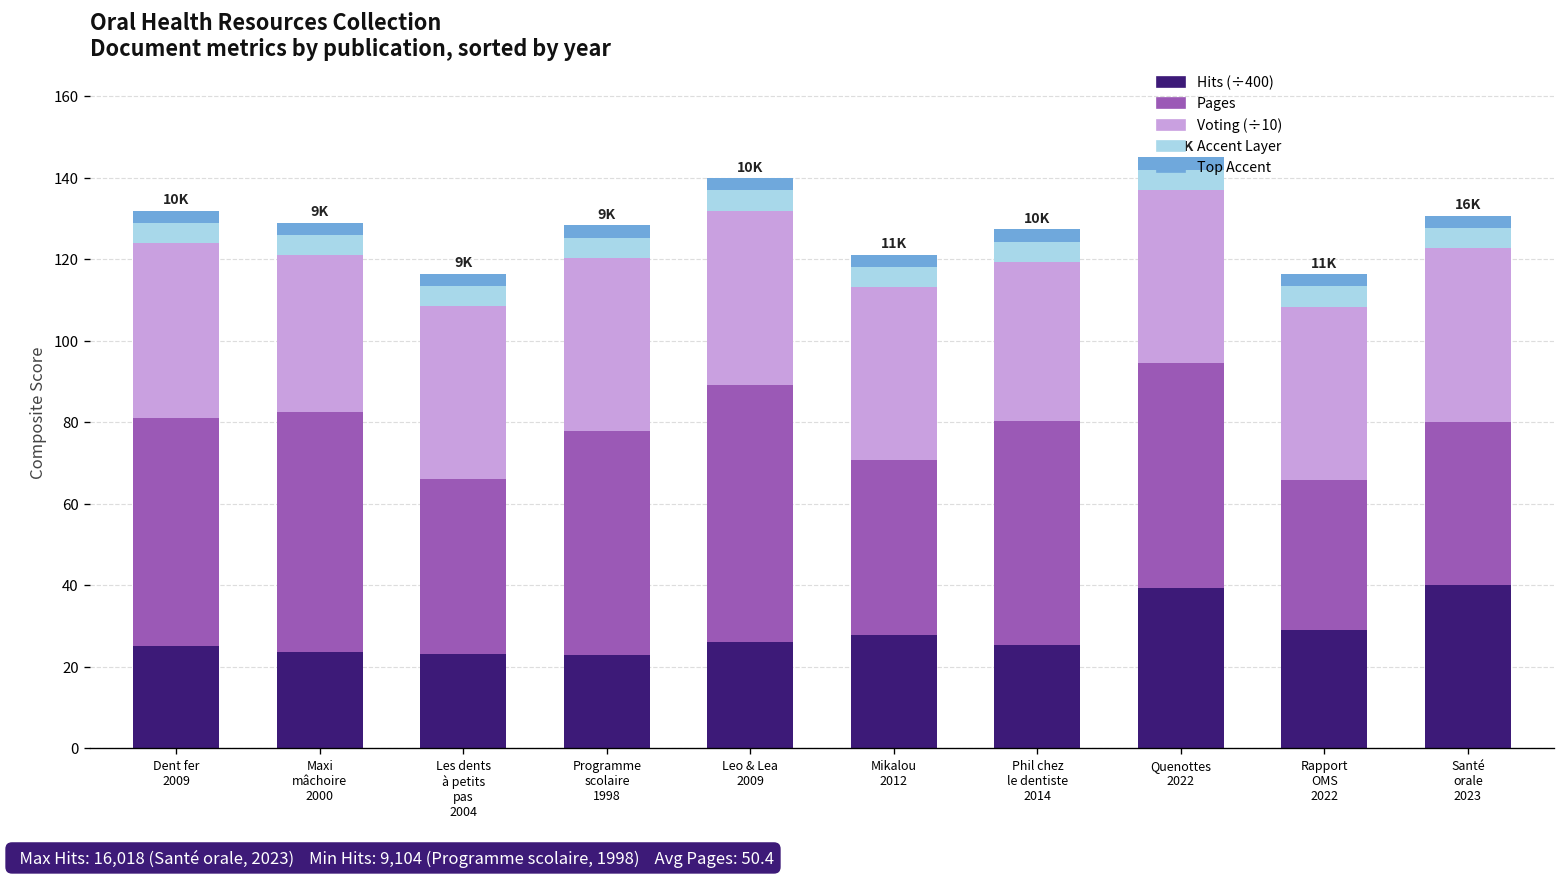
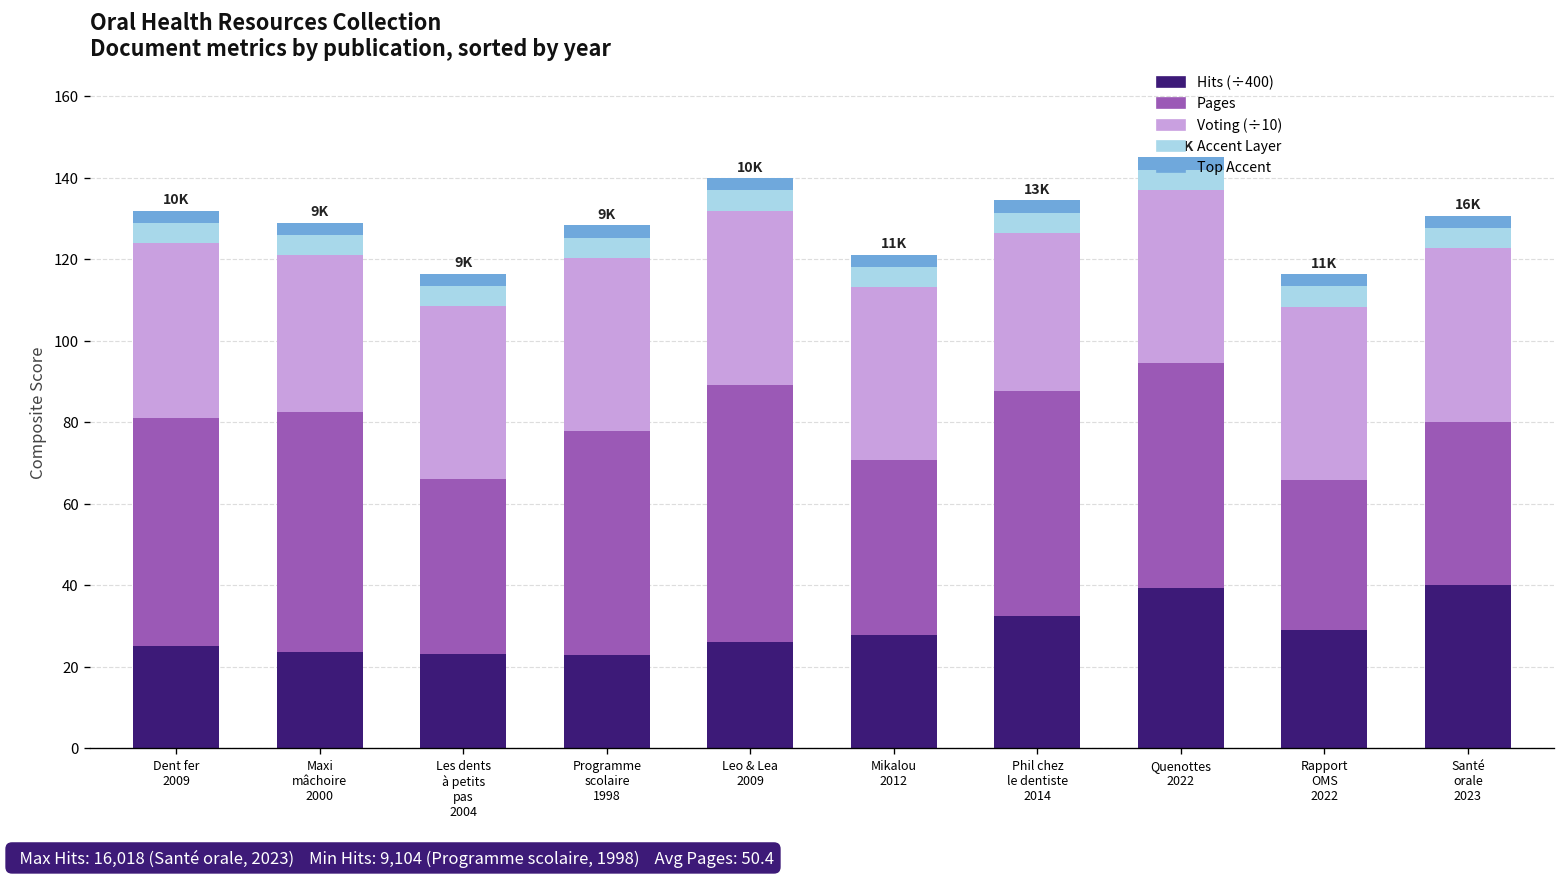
Hits (÷400), Phil chez le dentiste 2014: 10K -> 13K
